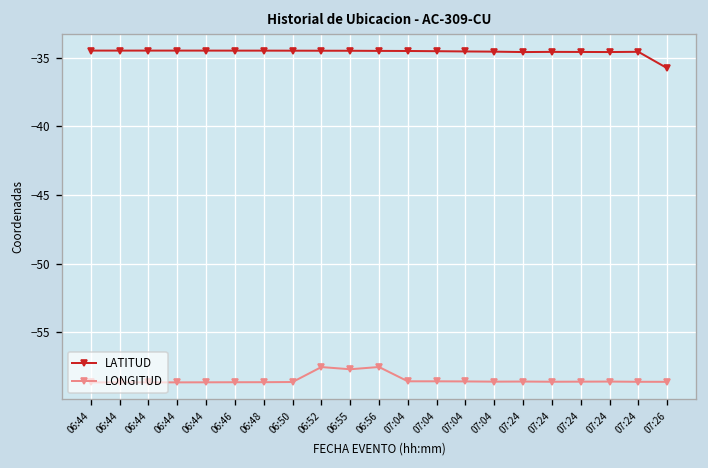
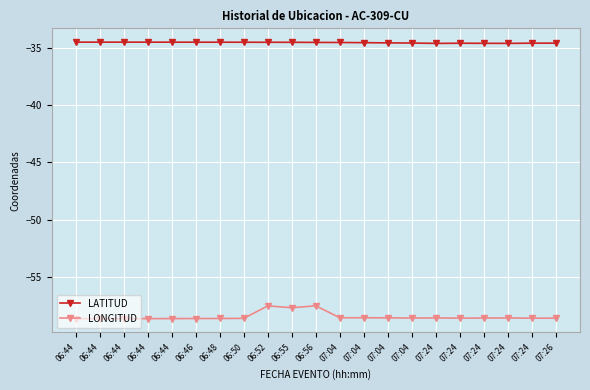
LATITUD, 07:26: -35.8 -> -34.6
